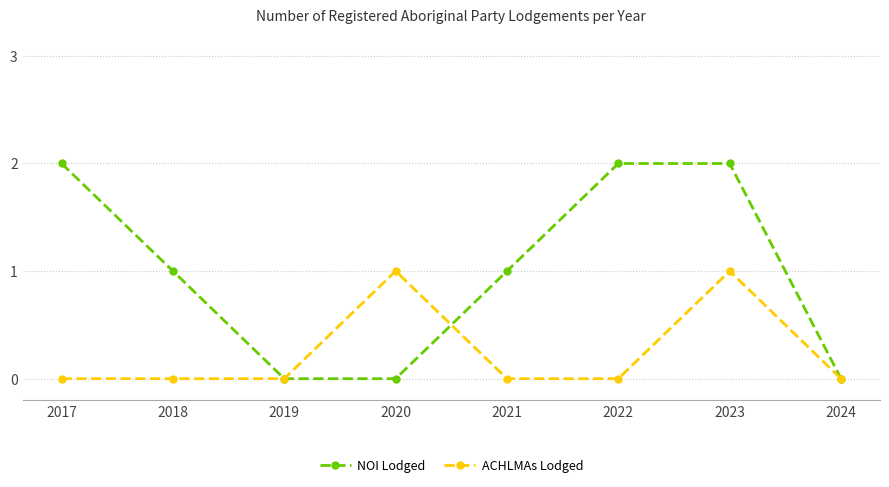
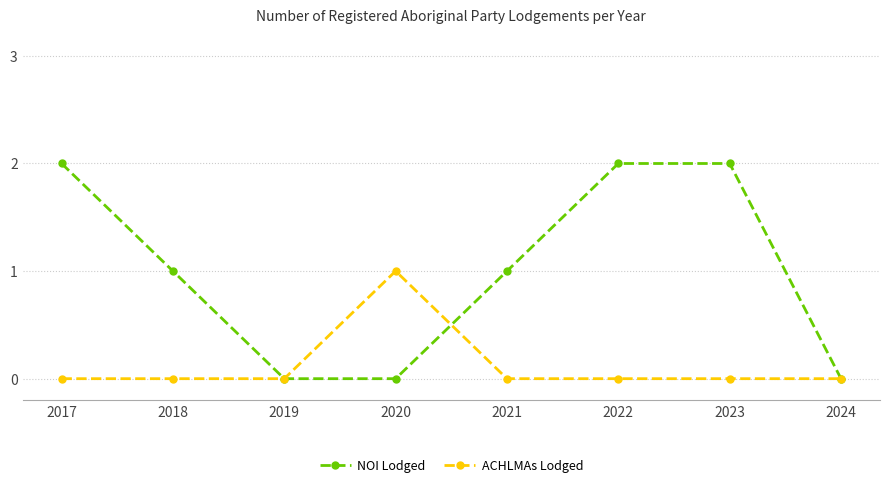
ACHLMAs Lodged, 2023: 1 -> 0
